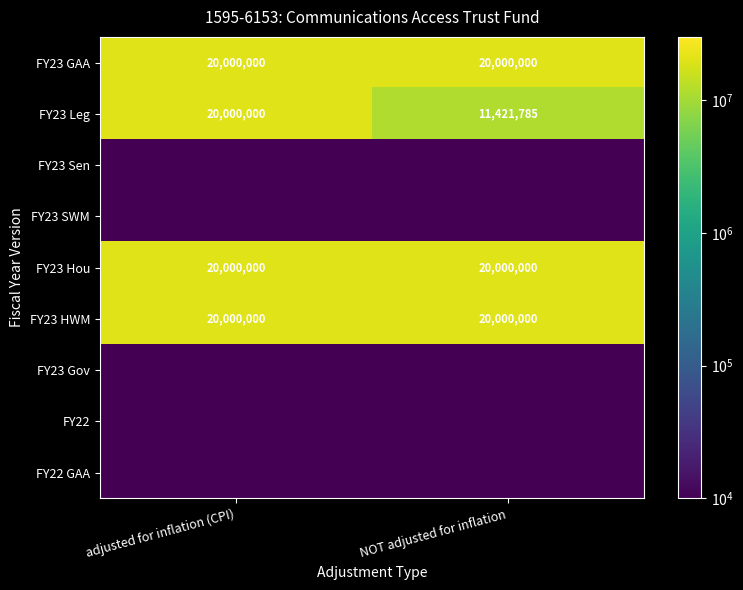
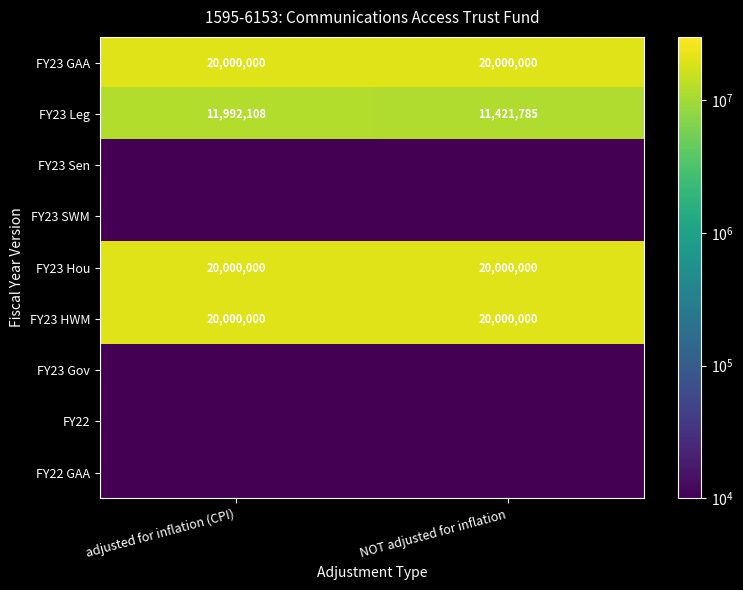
FY23 Leg, adjusted for inflation (CPI): 20,000,000 -> 11,992,108
